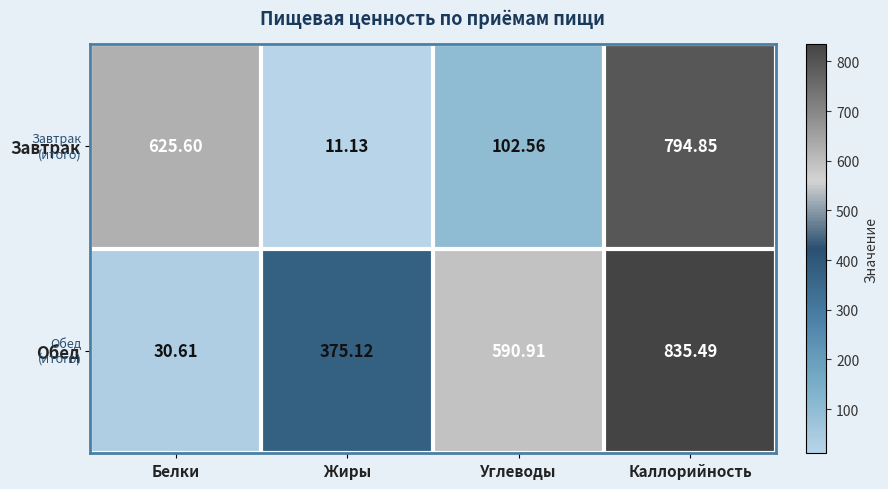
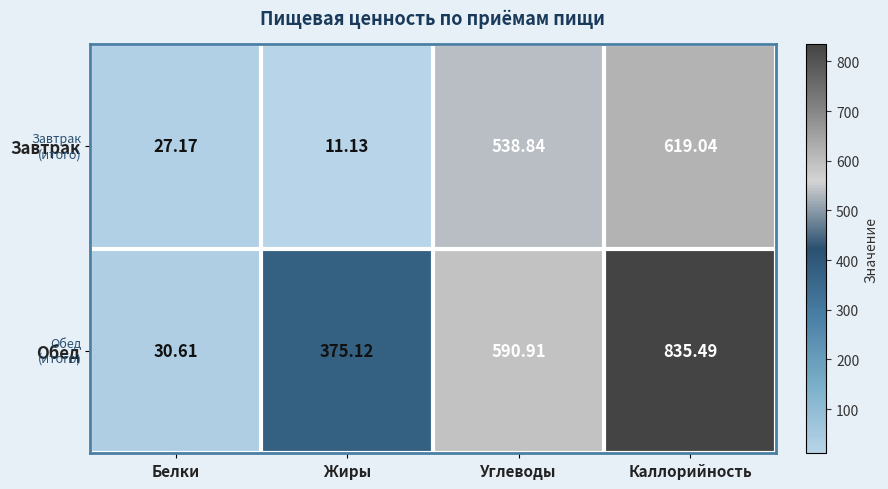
Завтрак, Белки: 625.60 -> 27.17
Завтрак, Углеводы: 102.56 -> 538.84
Завтрак, Каллорийность: 794.85 -> 619.04
